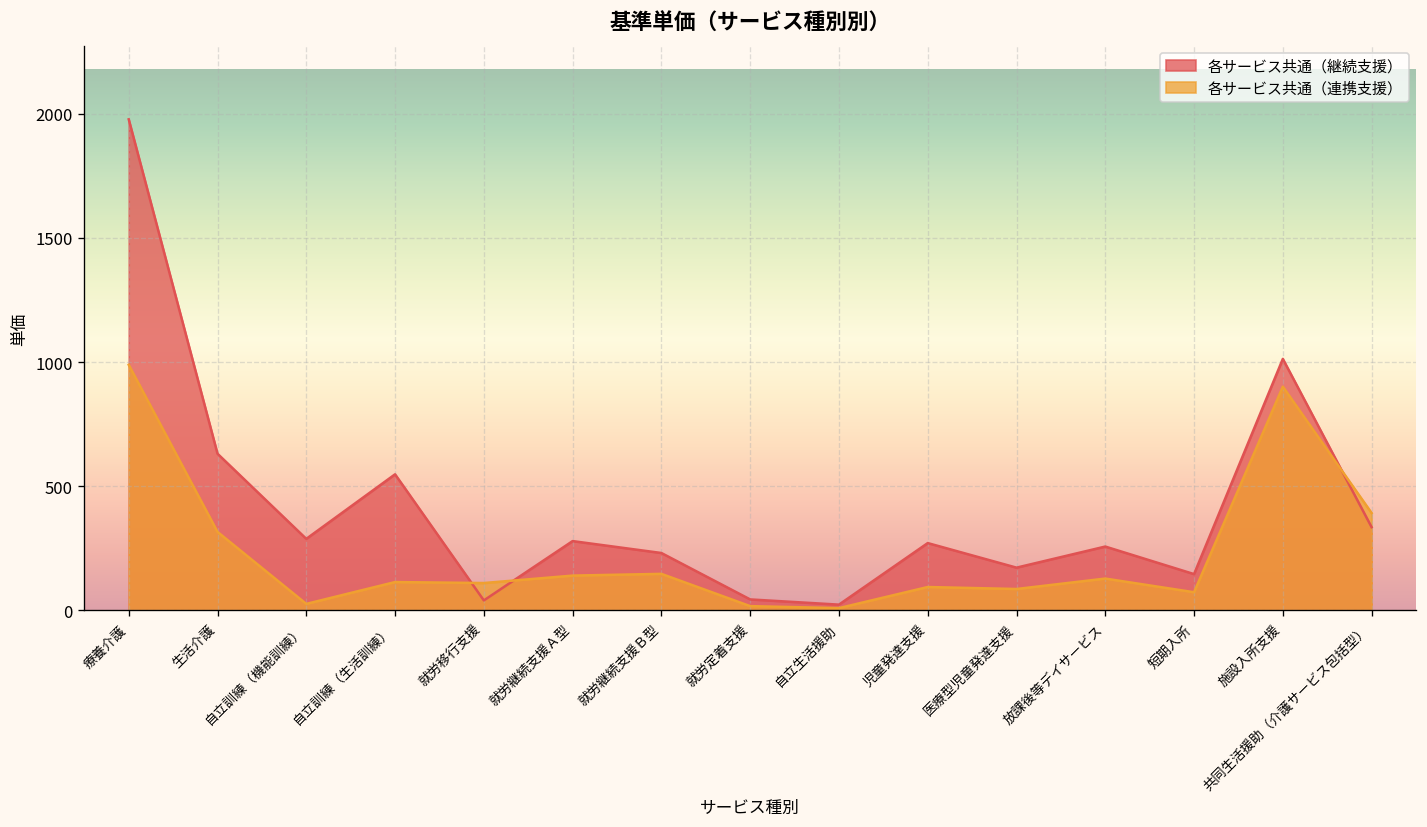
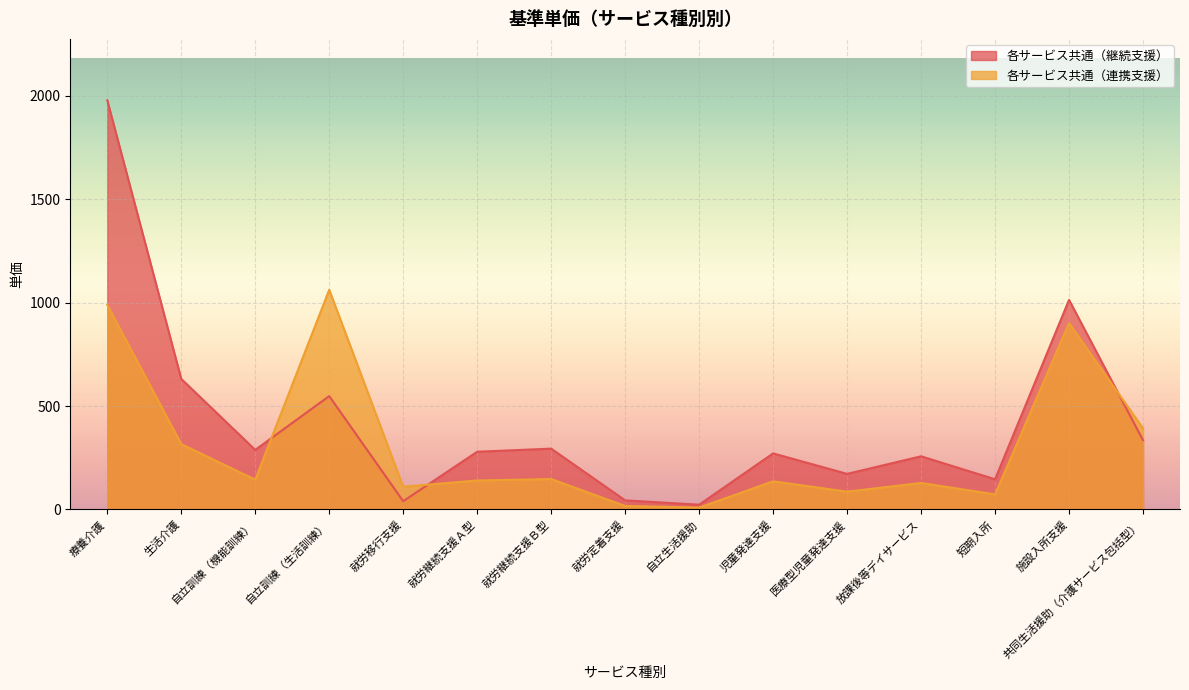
各サービス共通（連携支援）, 自立訓練（機能訓練）: 30 -> 140
各サービス共通（連携支援）, 自立訓練（生活訓練）: 110 -> 1060
各サービス共通（継続支援）, 就労継続支援Ｂ型: 230 -> 290
各サービス共通（連携支援）, 児童発達支援: 90 -> 140
